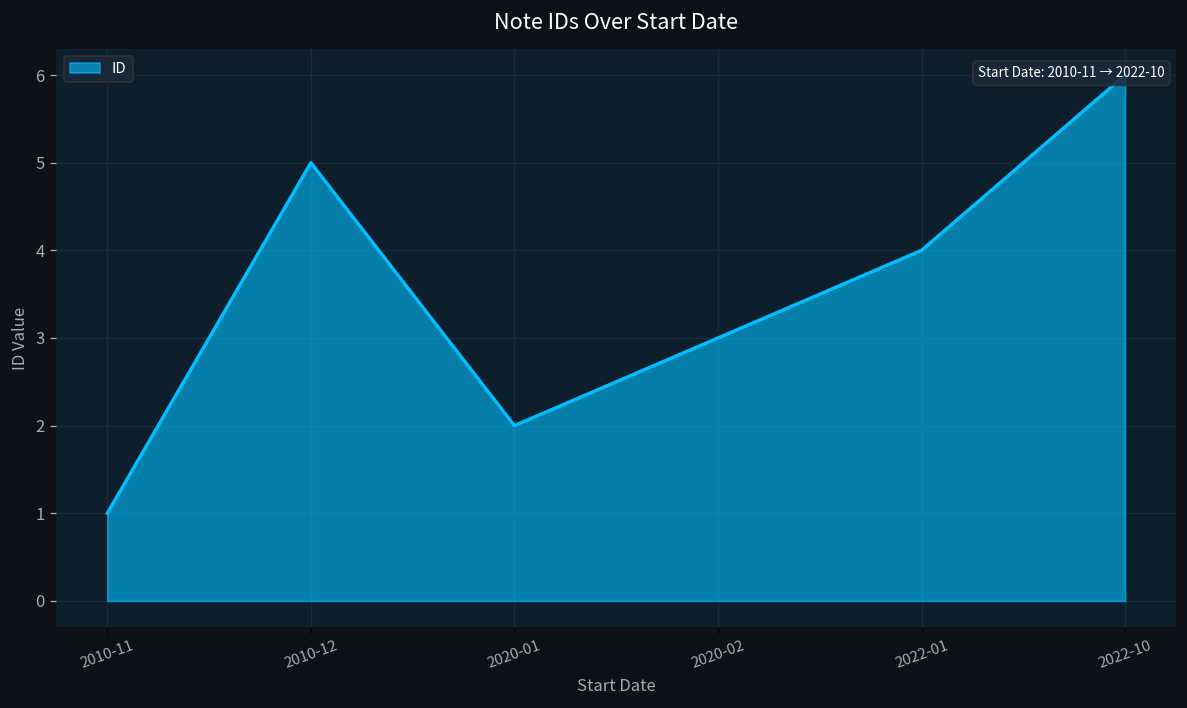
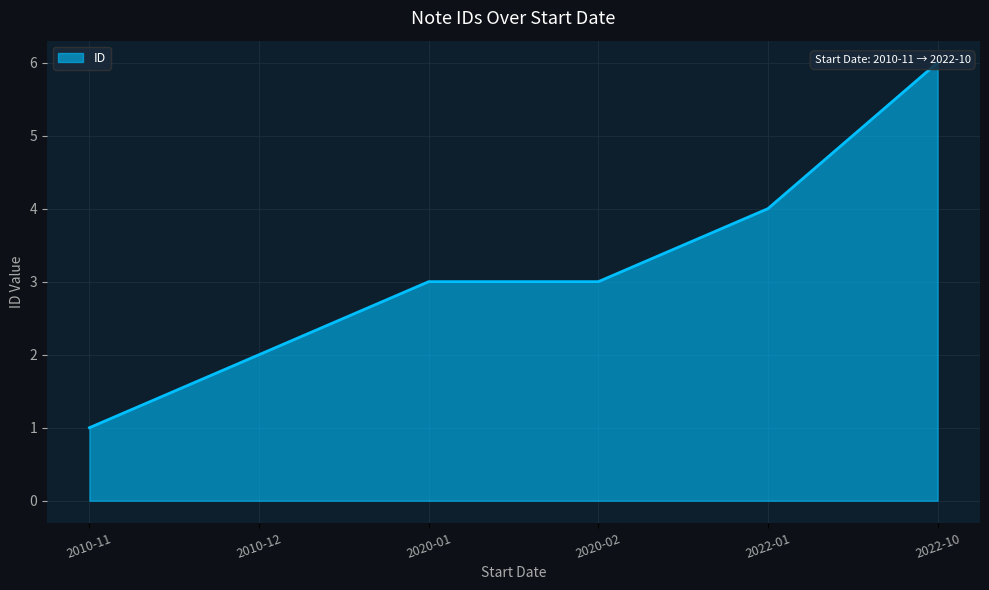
2010-12: 5 -> 2
2020-01: 2 -> 3
